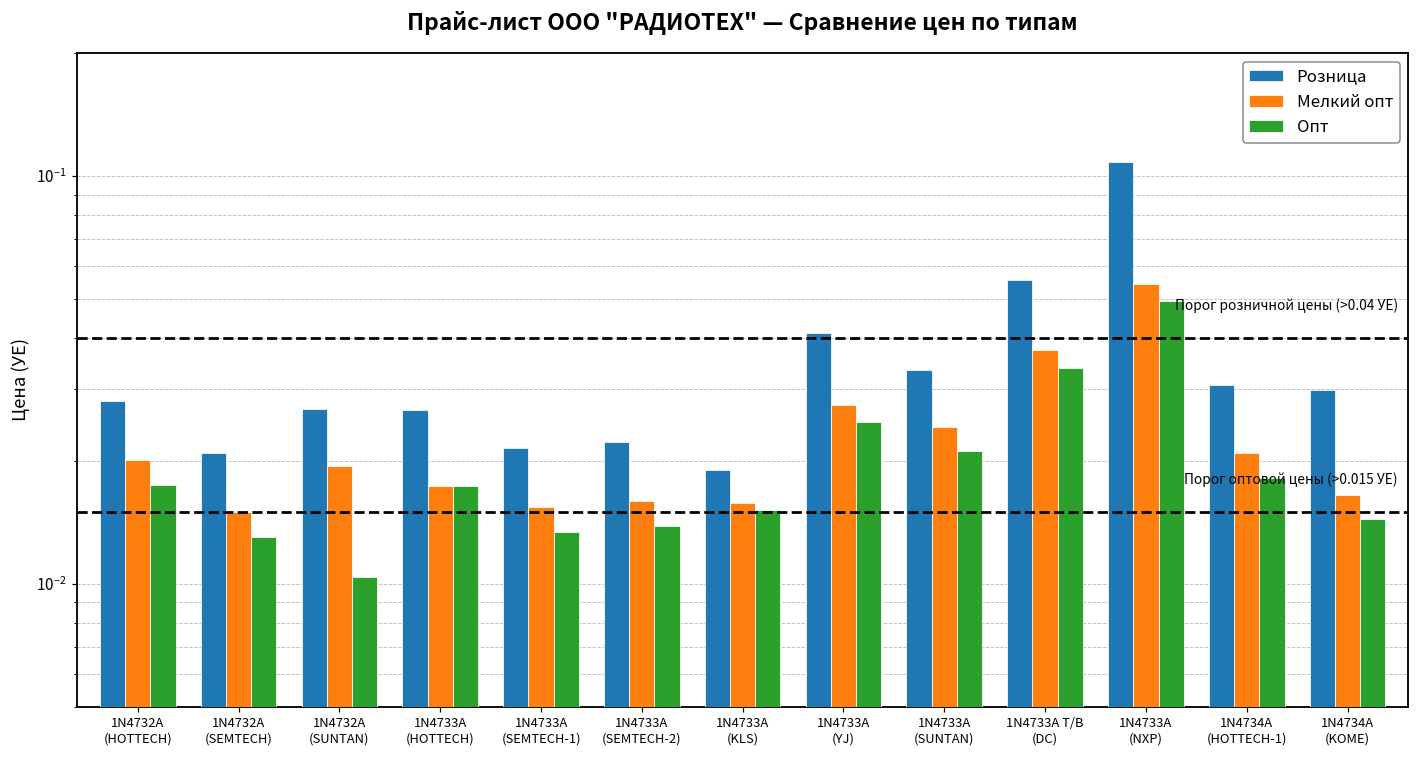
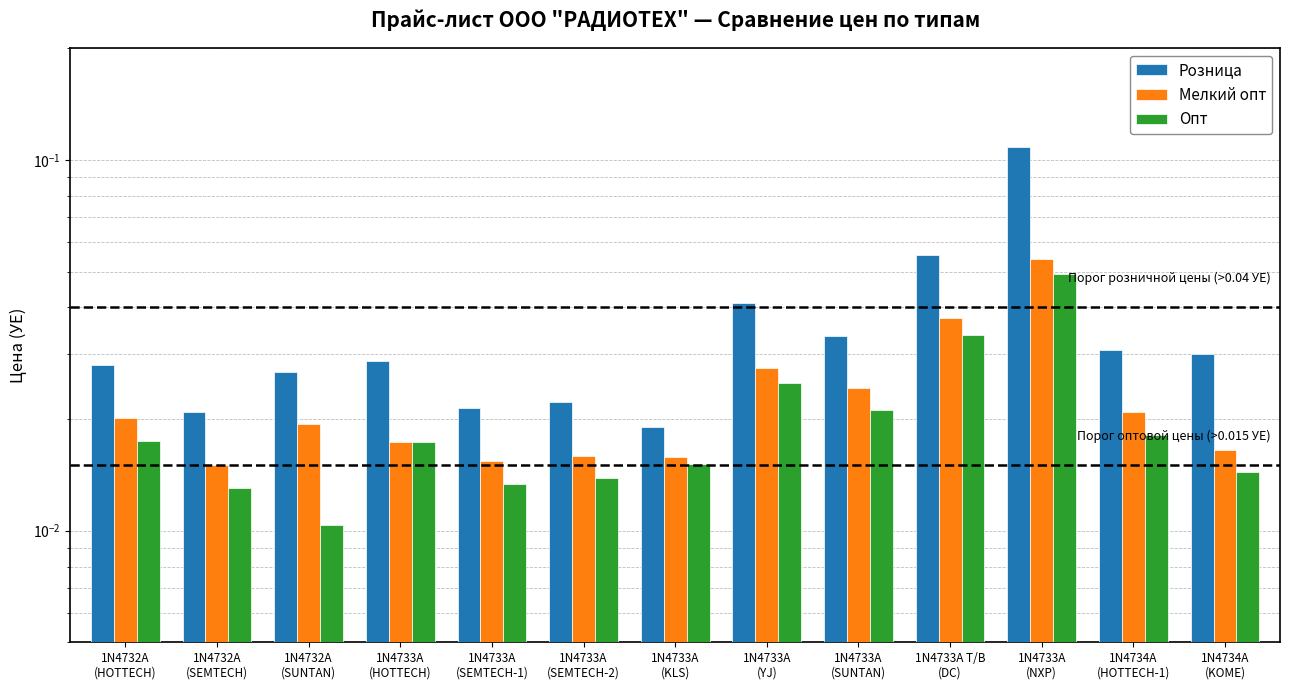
Розница, 1N4733A (HOTTECH): 0.027 -> 0.029
